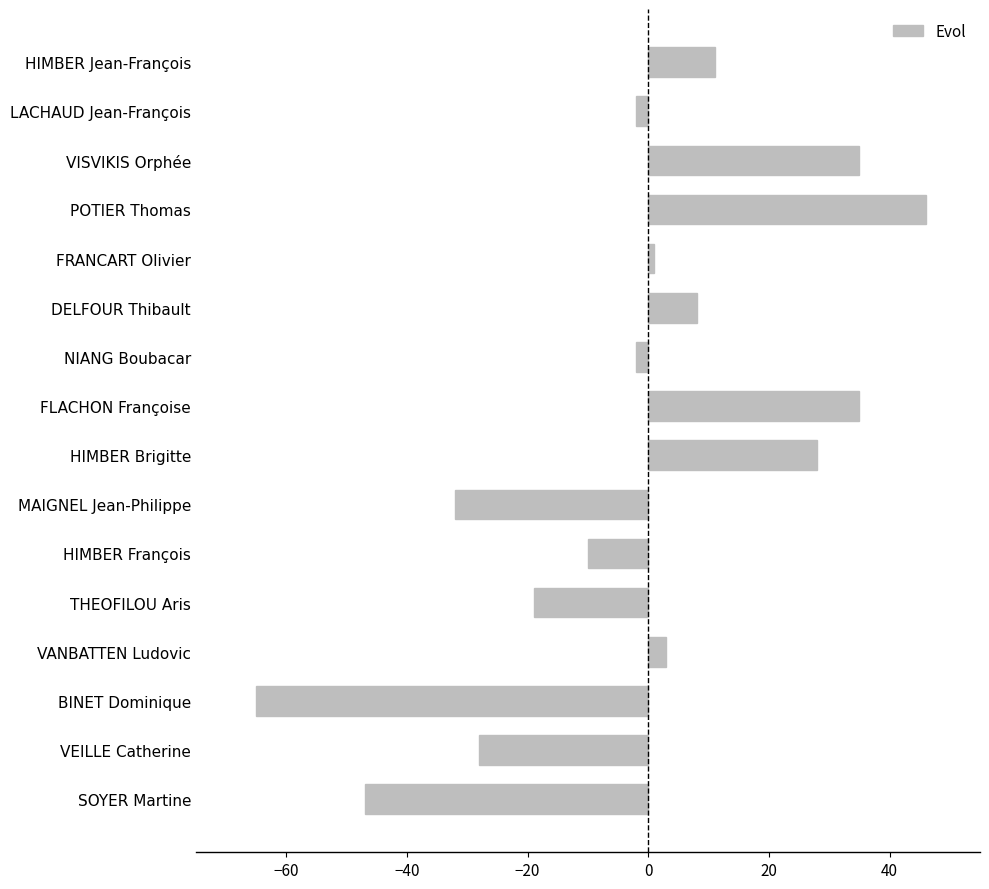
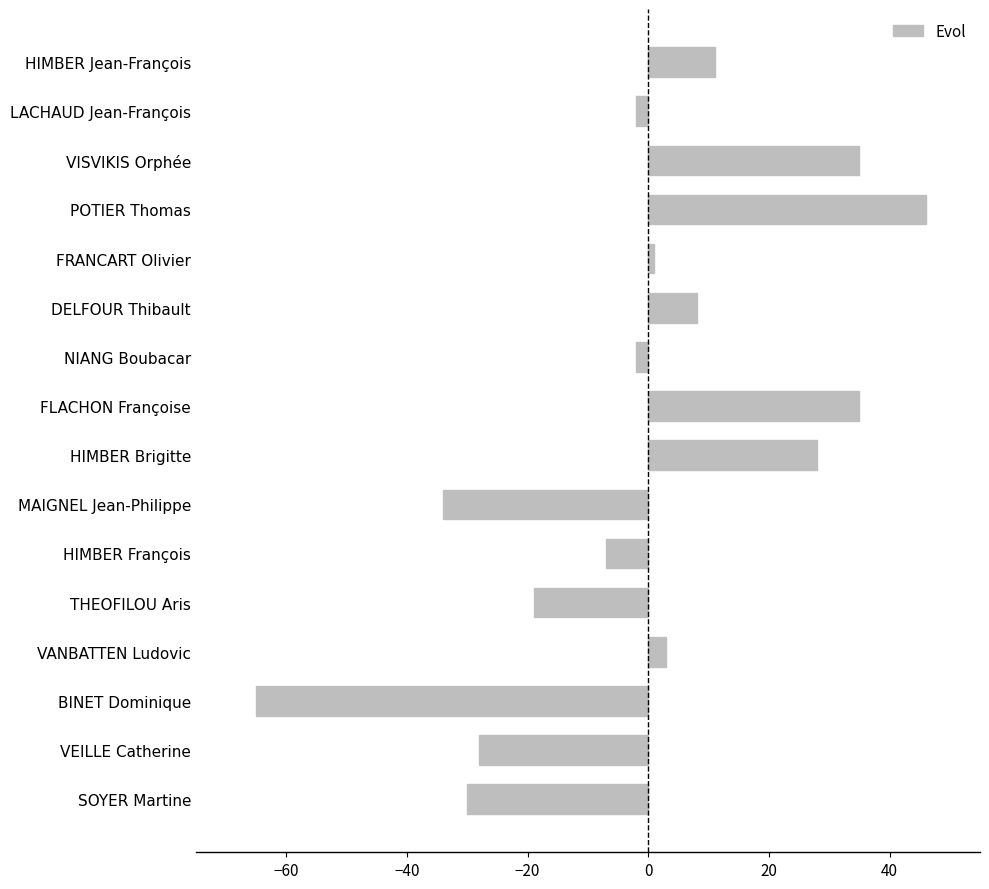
MAIGNEL Jean-Philippe: -32 -> -34
HIMBER François: -10 -> -7
SOYER Martine: -47 -> -30
